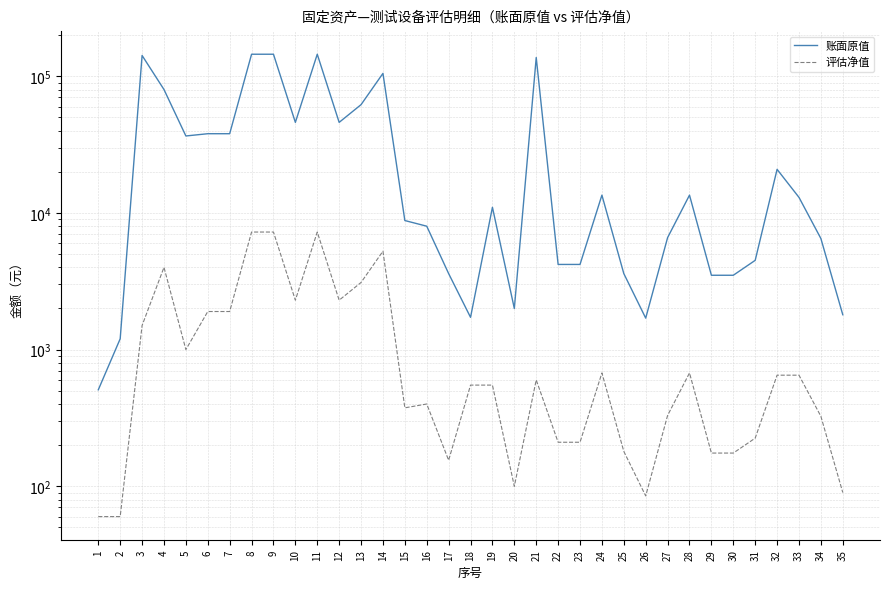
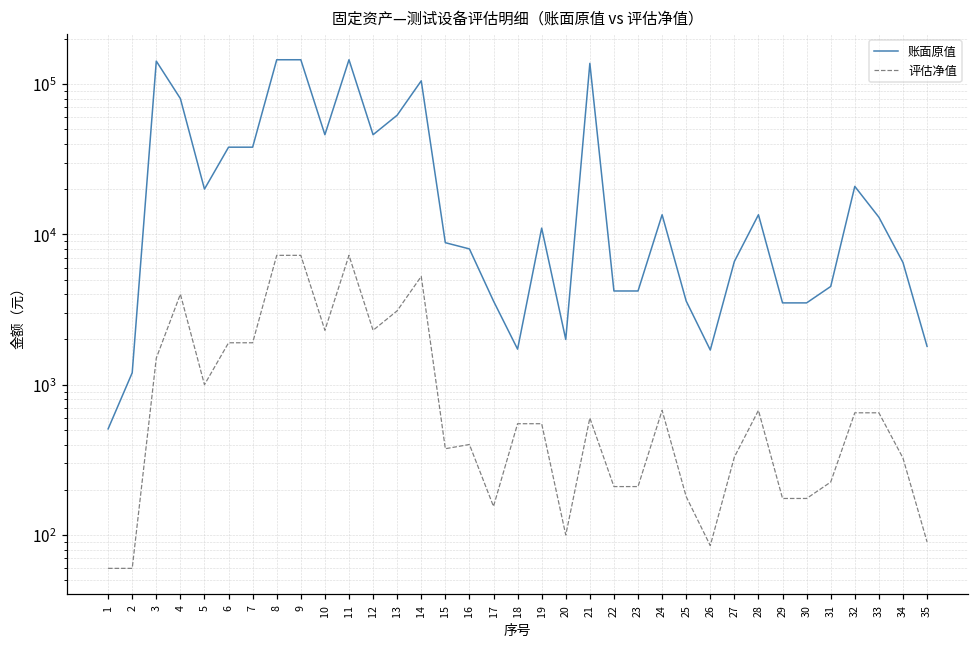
账面原值, 5: 37000 -> 20000
